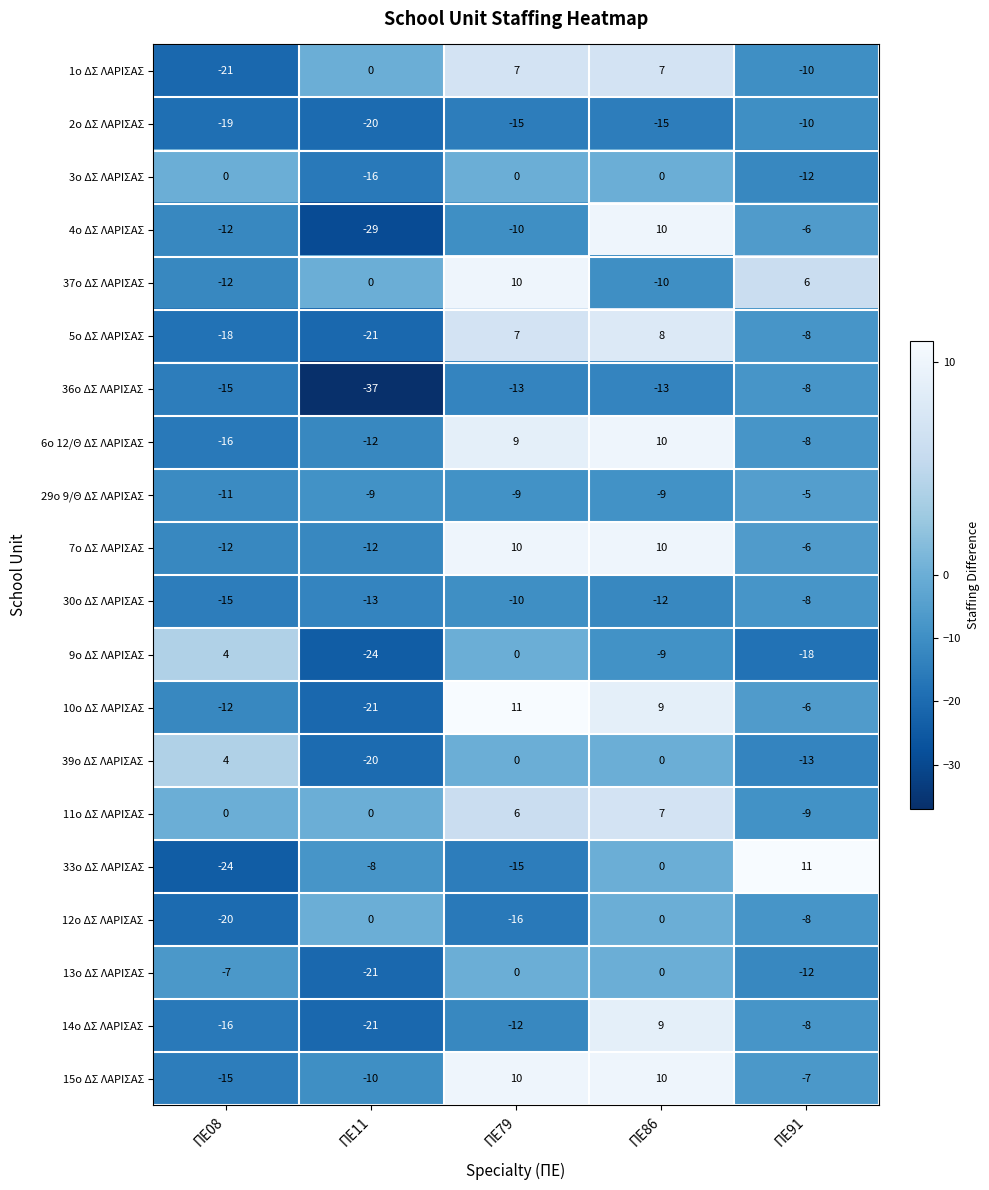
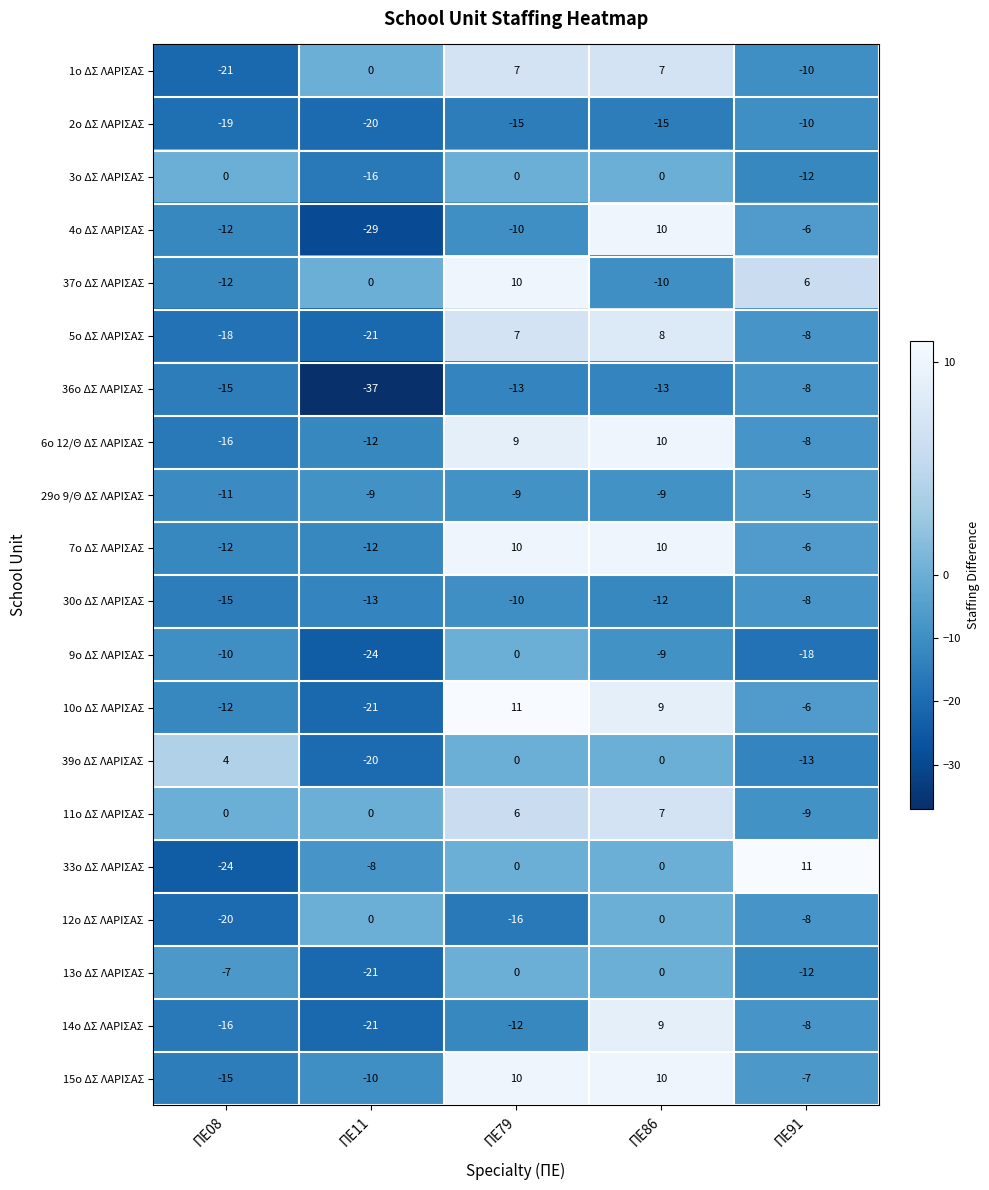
9ο ΔΣ ΛΑΡΙΣΑΣ, ΠΕ08: 4 -> -10
33ο ΔΣ ΛΑΡΙΣΑΣ, ΠΕ79: -15 -> 0
